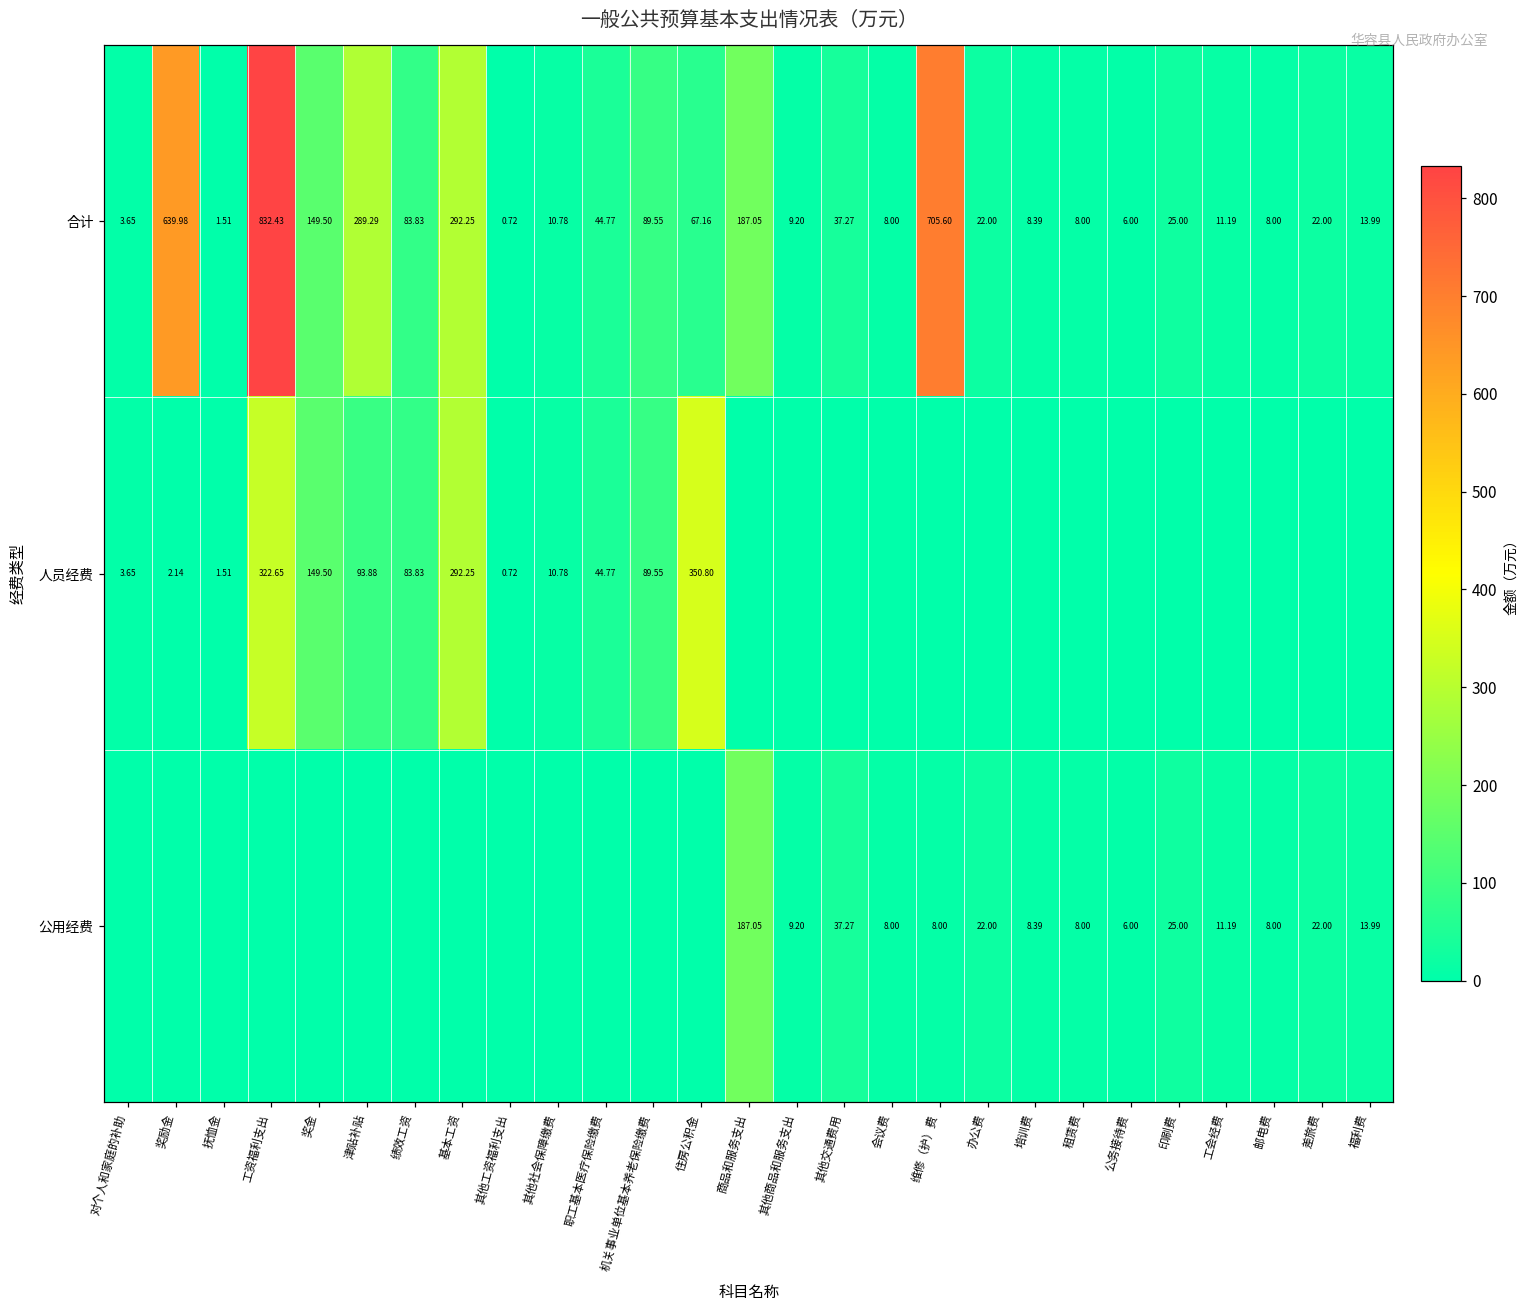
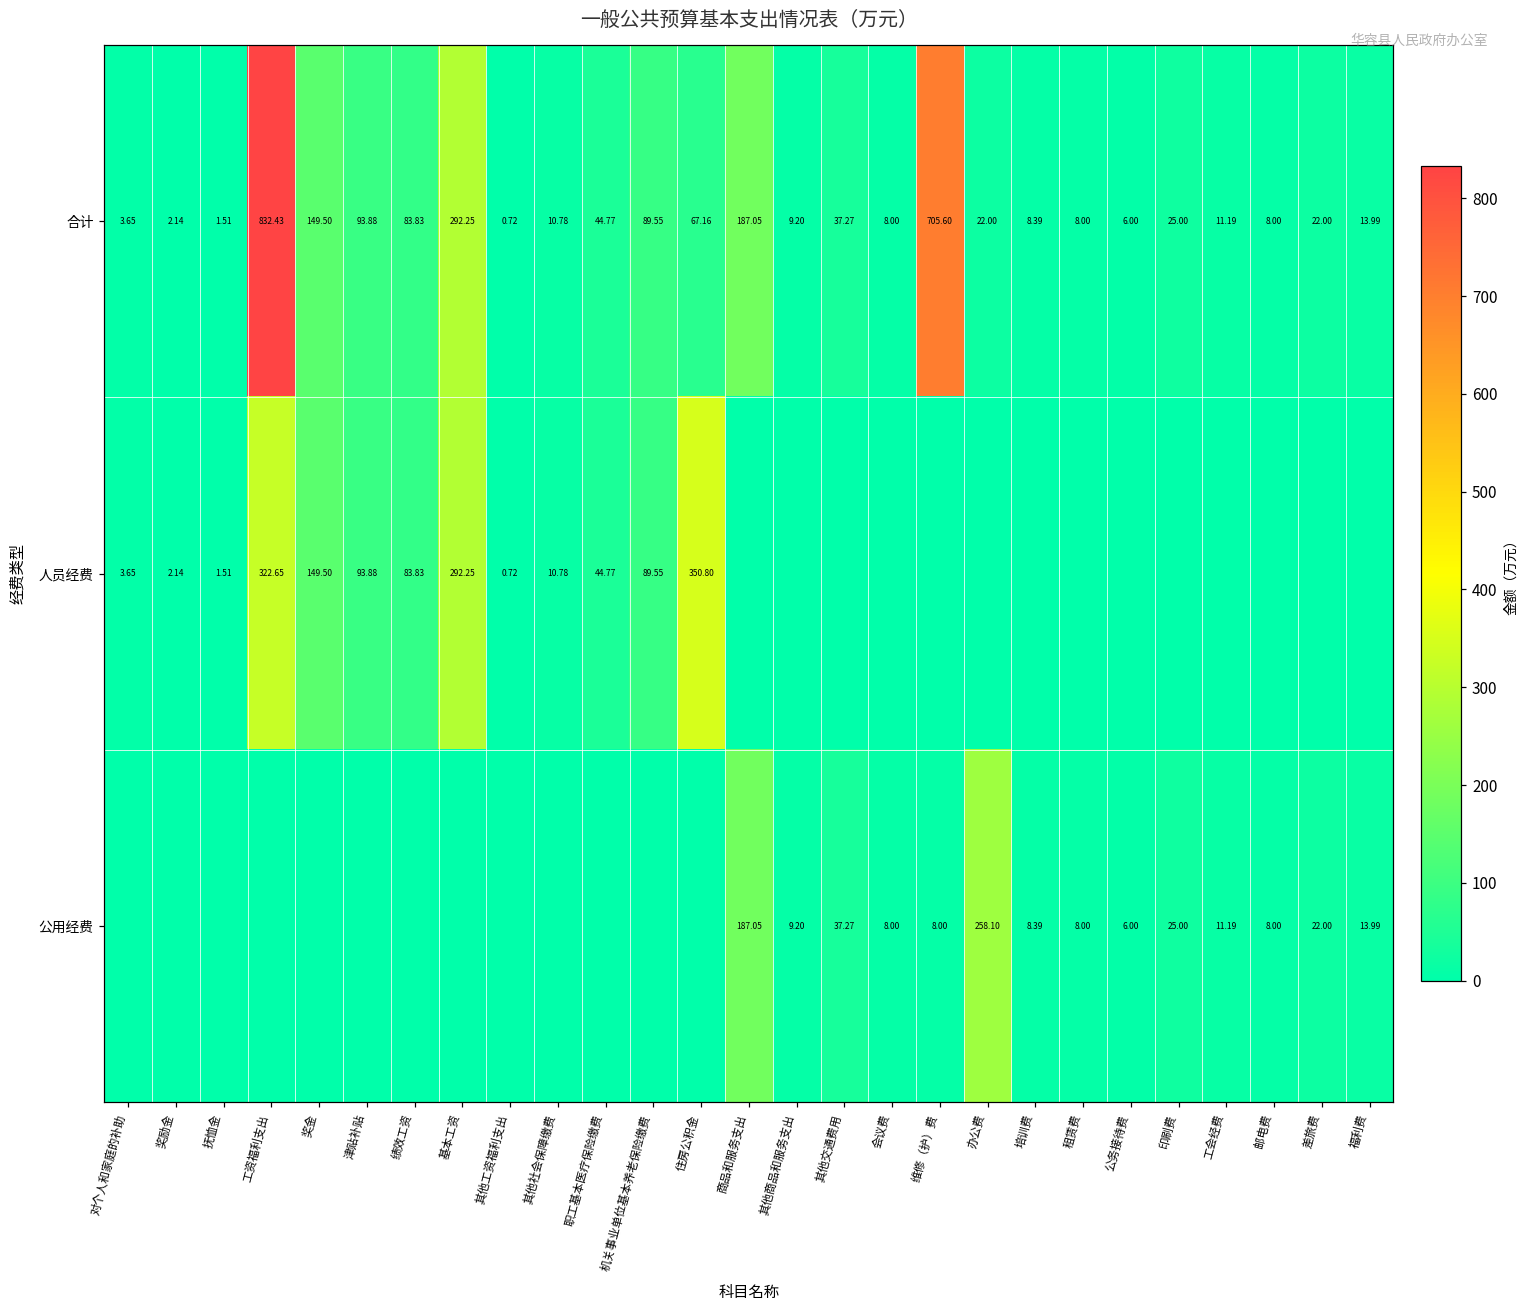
合计, 奖励金: 639.98 -> 2.14
合计, 津贴补贴: 289.29 -> 93.88
公用经费, 办公费: 22.00 -> 258.10
